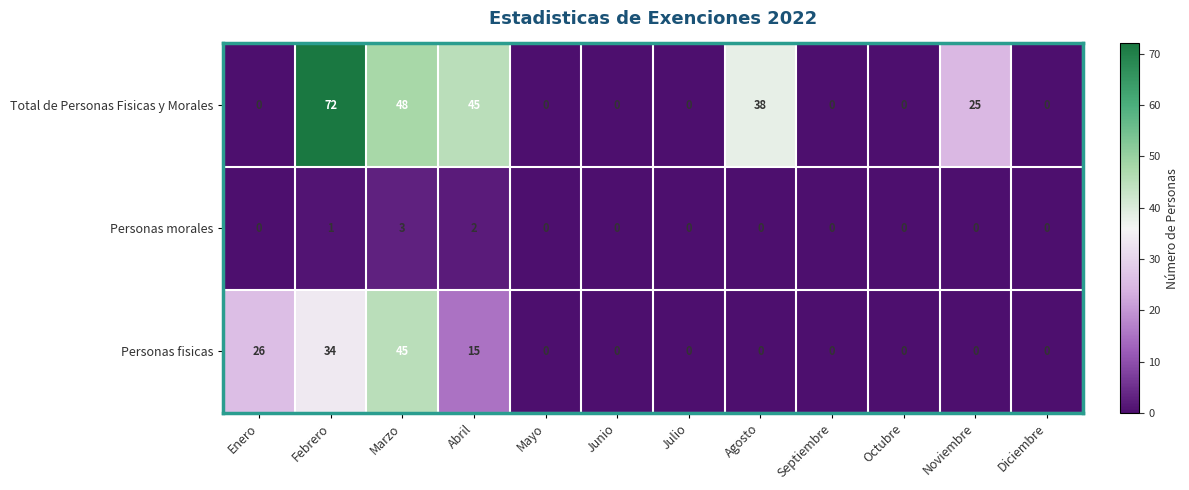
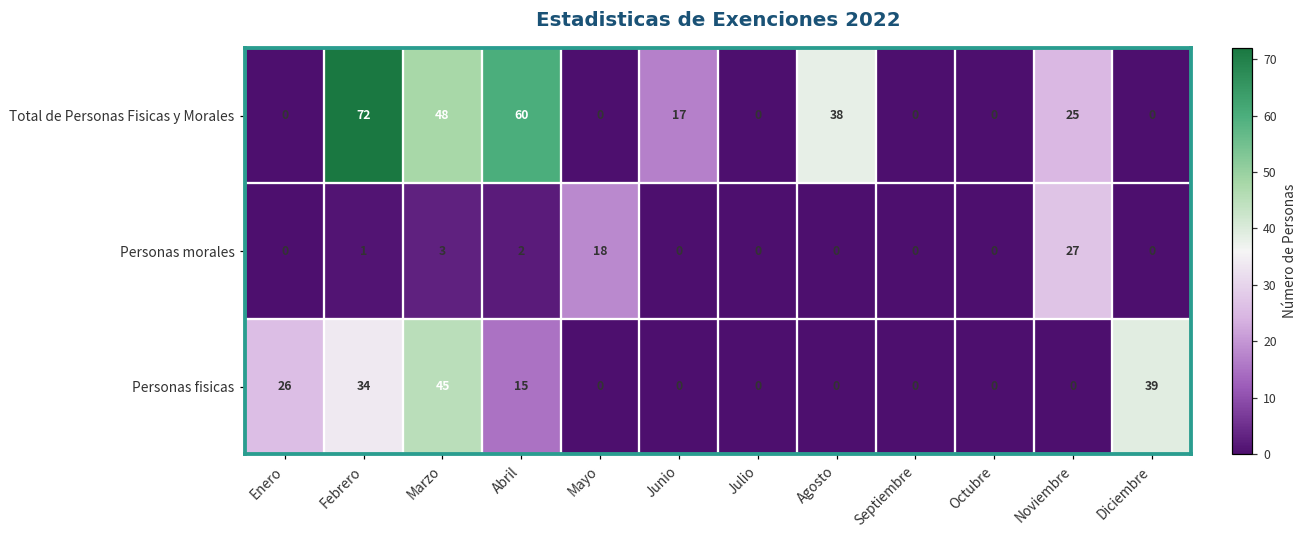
Total de Personas Fisicas y Morales, Abril: 45 -> 60
Total de Personas Fisicas y Morales, Junio: 0 -> 17
Personas morales, Mayo: 0 -> 18
Personas morales, Noviembre: 0 -> 27
Personas fisicas, Diciembre: 0 -> 39
